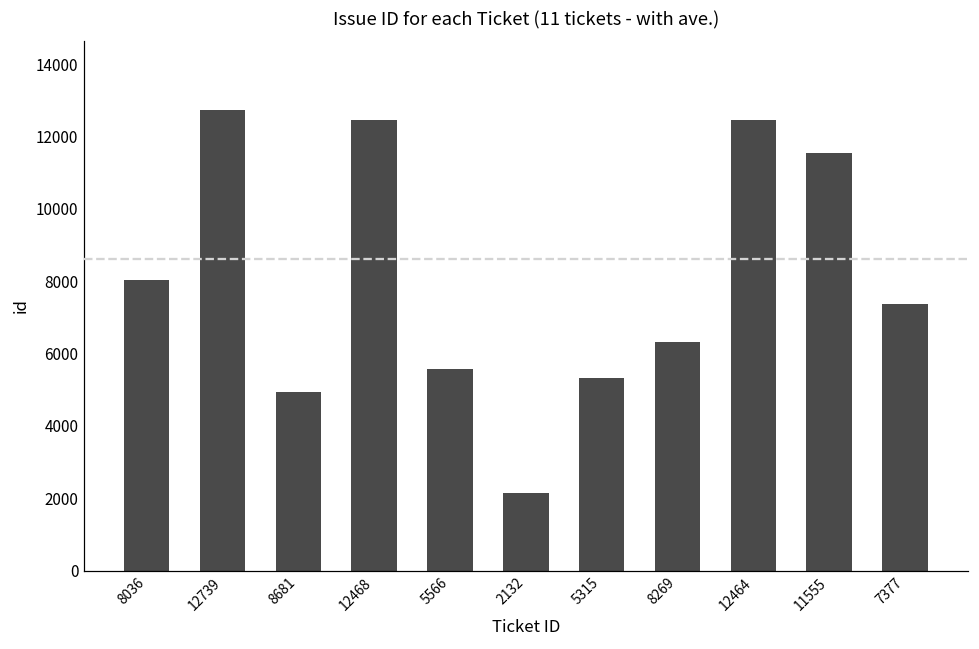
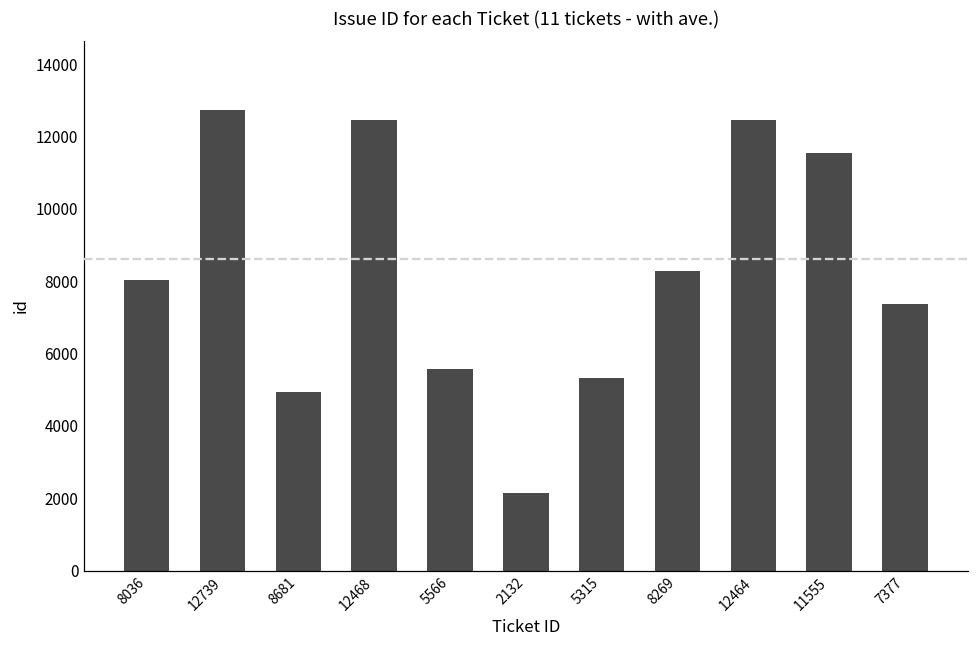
8269: 6300 -> 8300
